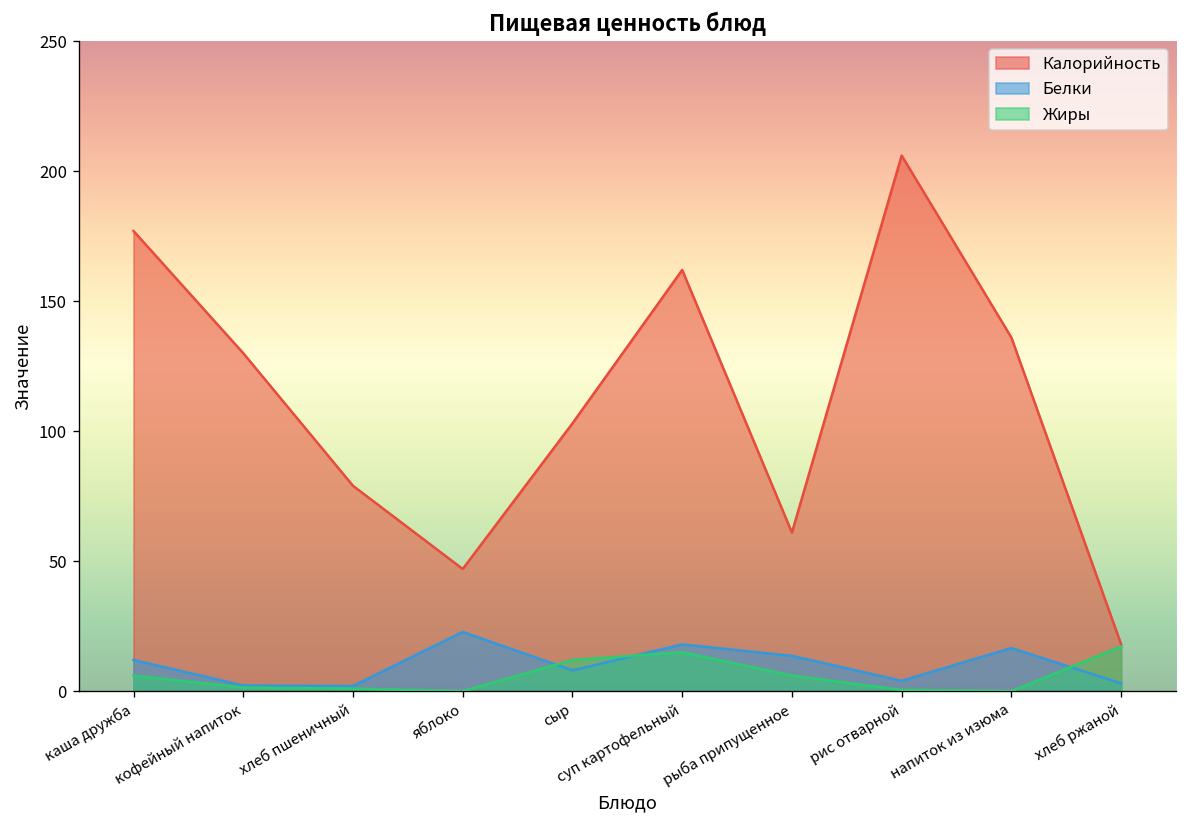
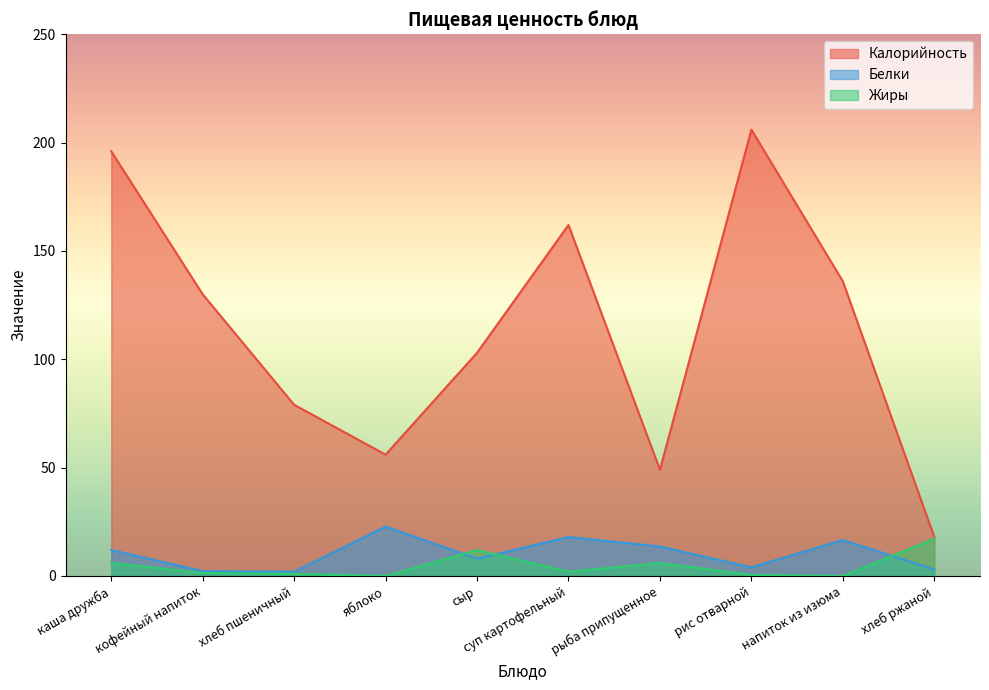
Калорийность, каша дружба: 177 -> 196
Калорийность, яблоко: 47 -> 56
Жиры, суп картофельный: 15 -> 2
Калорийность, рыба припущенное: 61 -> 49
